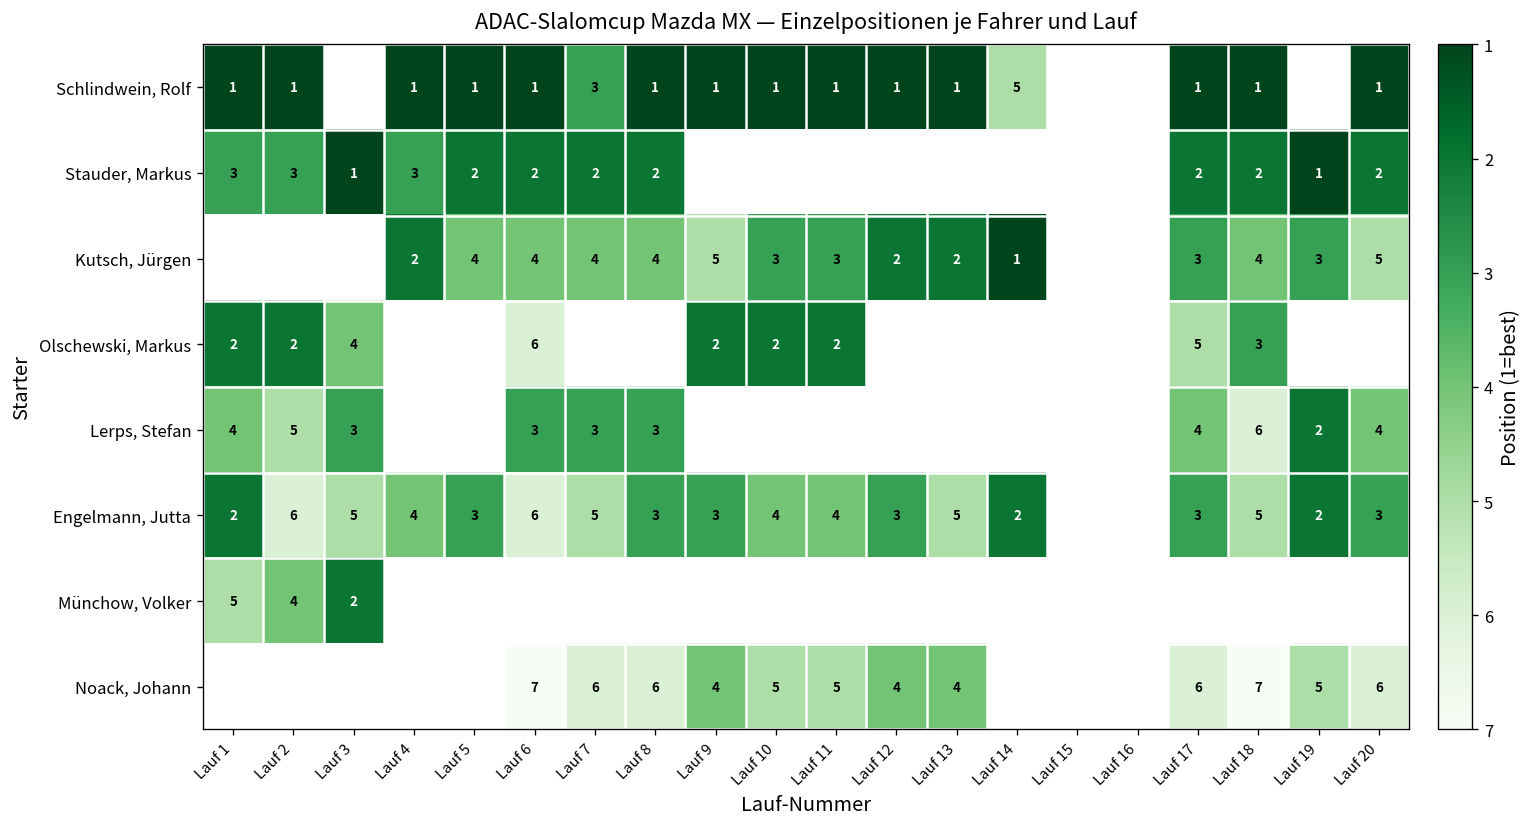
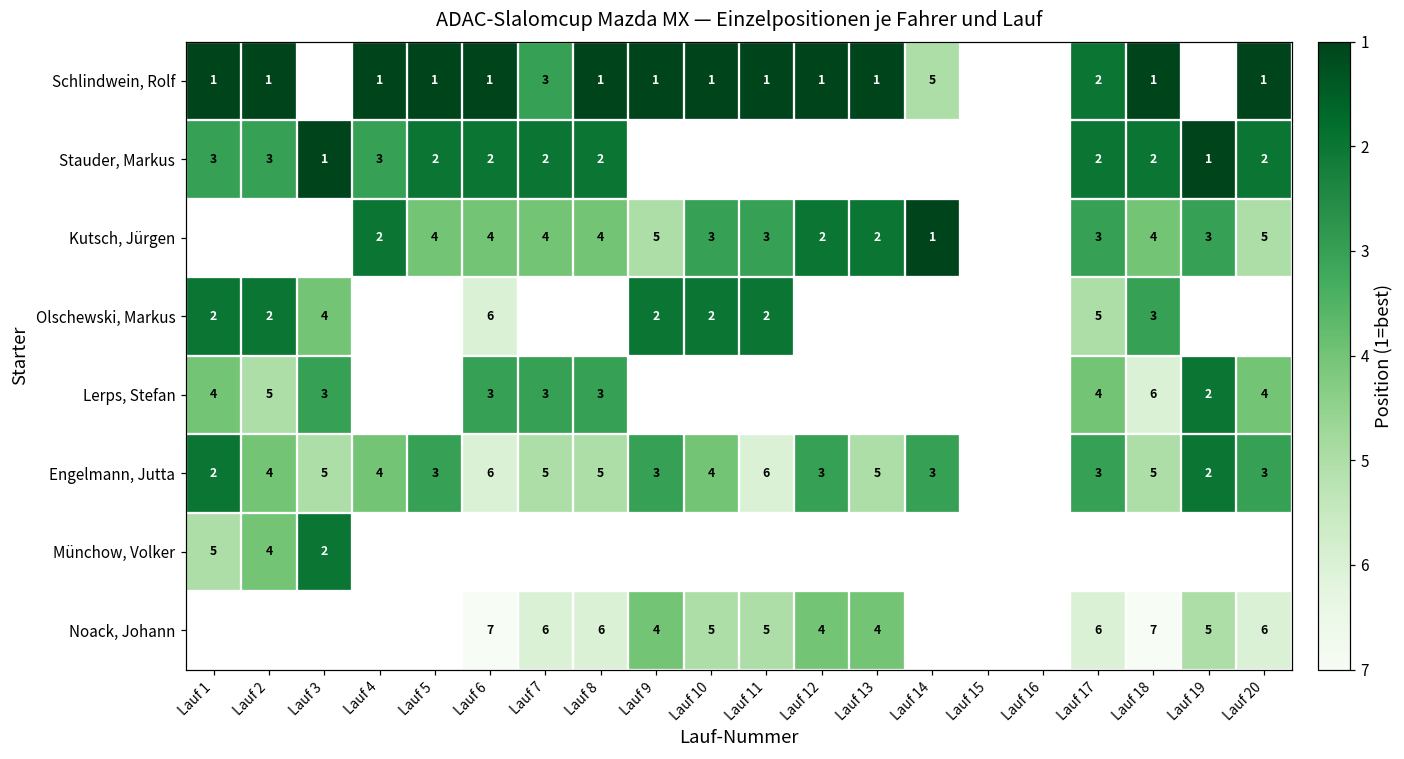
Schlindwein, Rolf, Lauf 17: 1 -> 2
Engelmann, Jutta, Lauf 2: 6 -> 4
Engelmann, Jutta, Lauf 8: 3 -> 5
Engelmann, Jutta, Lauf 11: 4 -> 6
Engelmann, Jutta, Lauf 14: 2 -> 3
